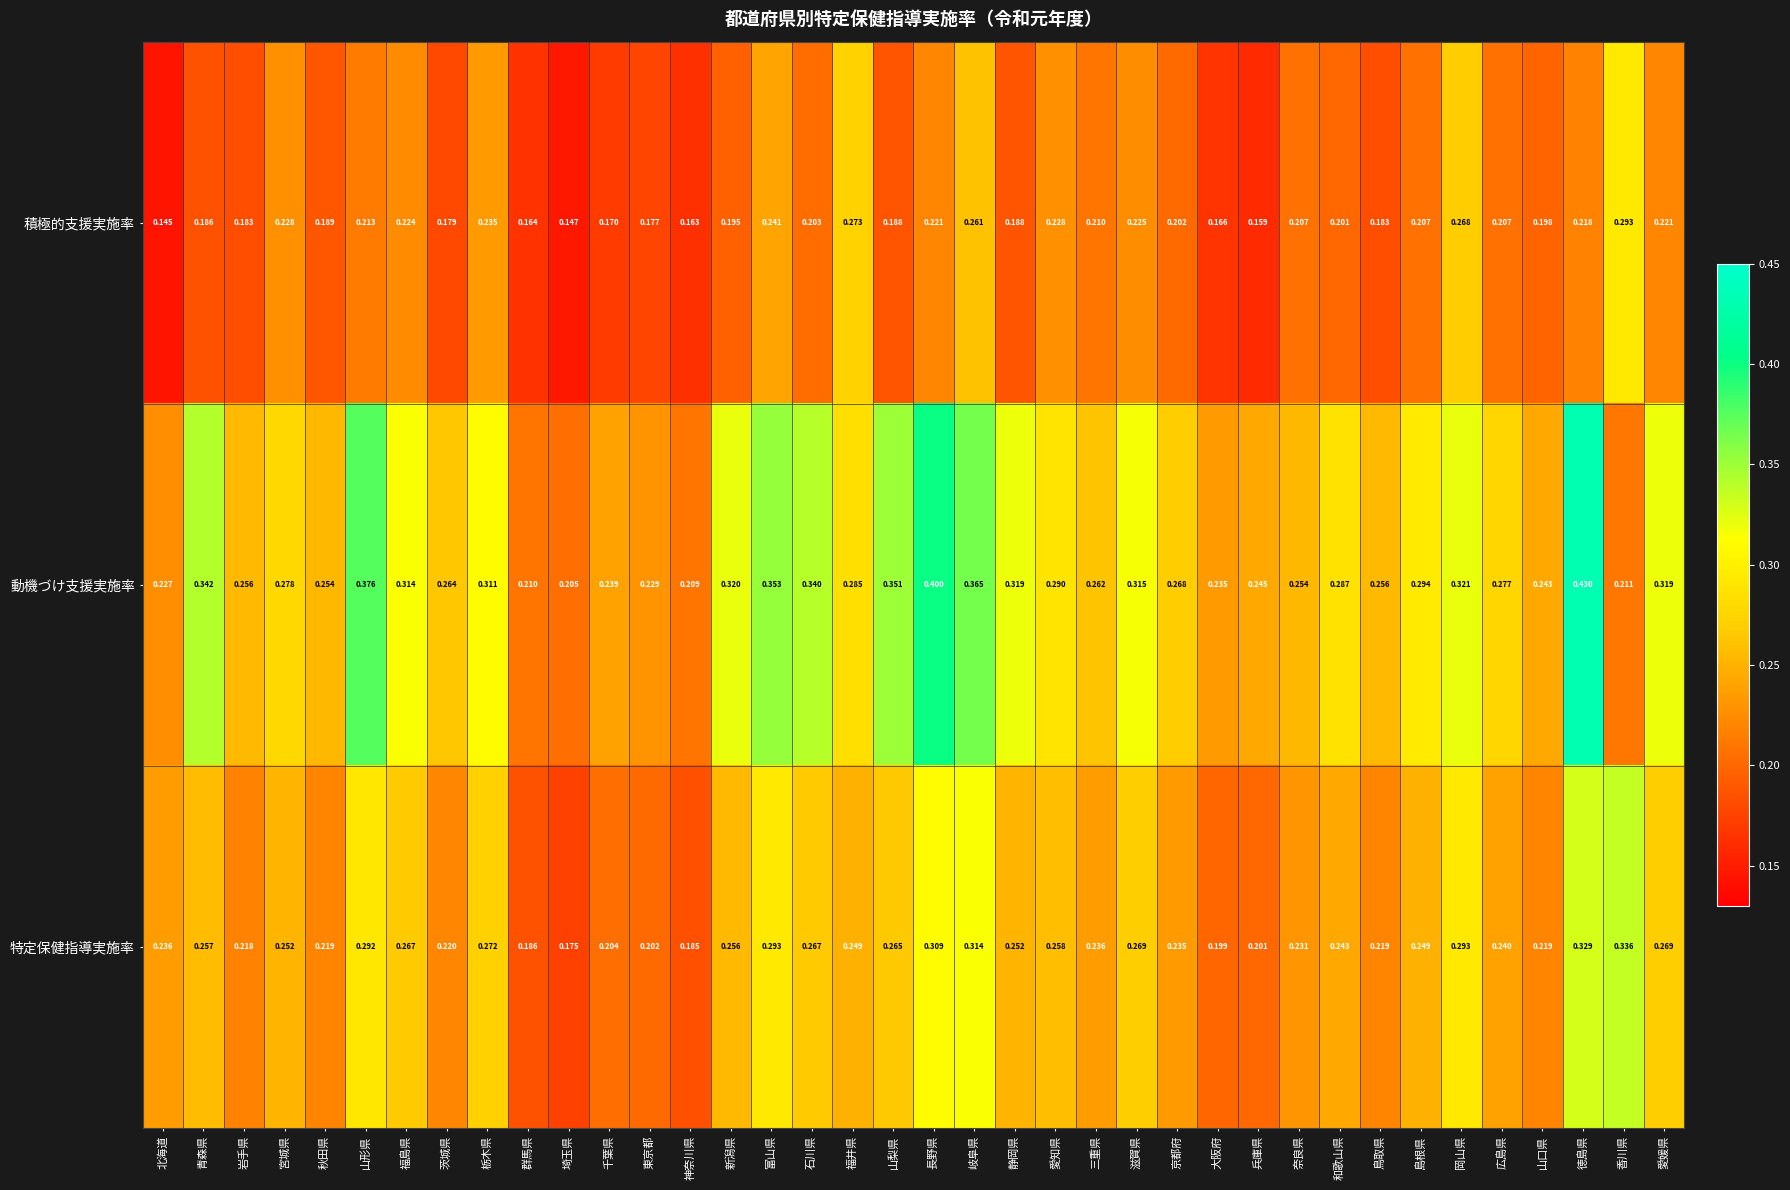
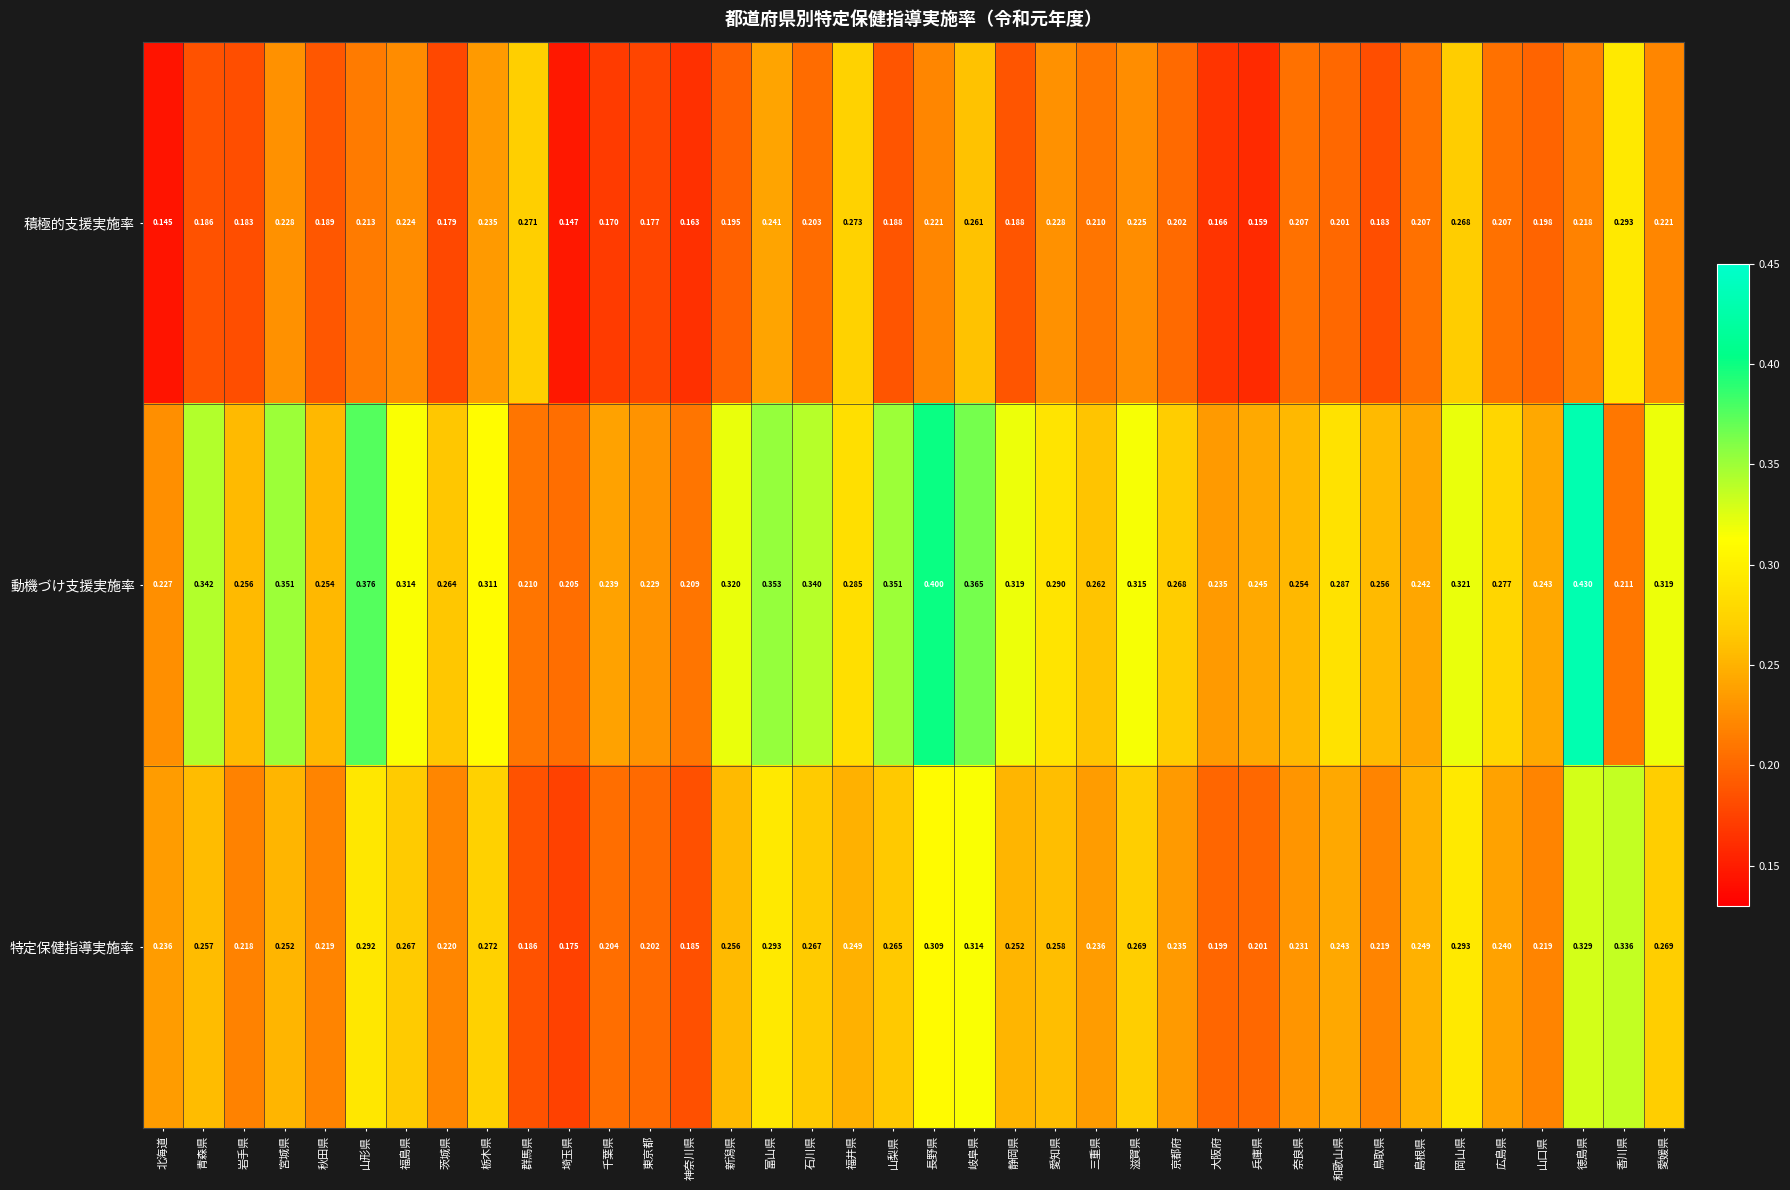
積極的支援実施率, 群馬県: 0.164 -> 0.271
動機づけ支援実施率, 宮城県: 0.278 -> 0.351
動機づけ支援実施率, 島根県: 0.294 -> 0.242
